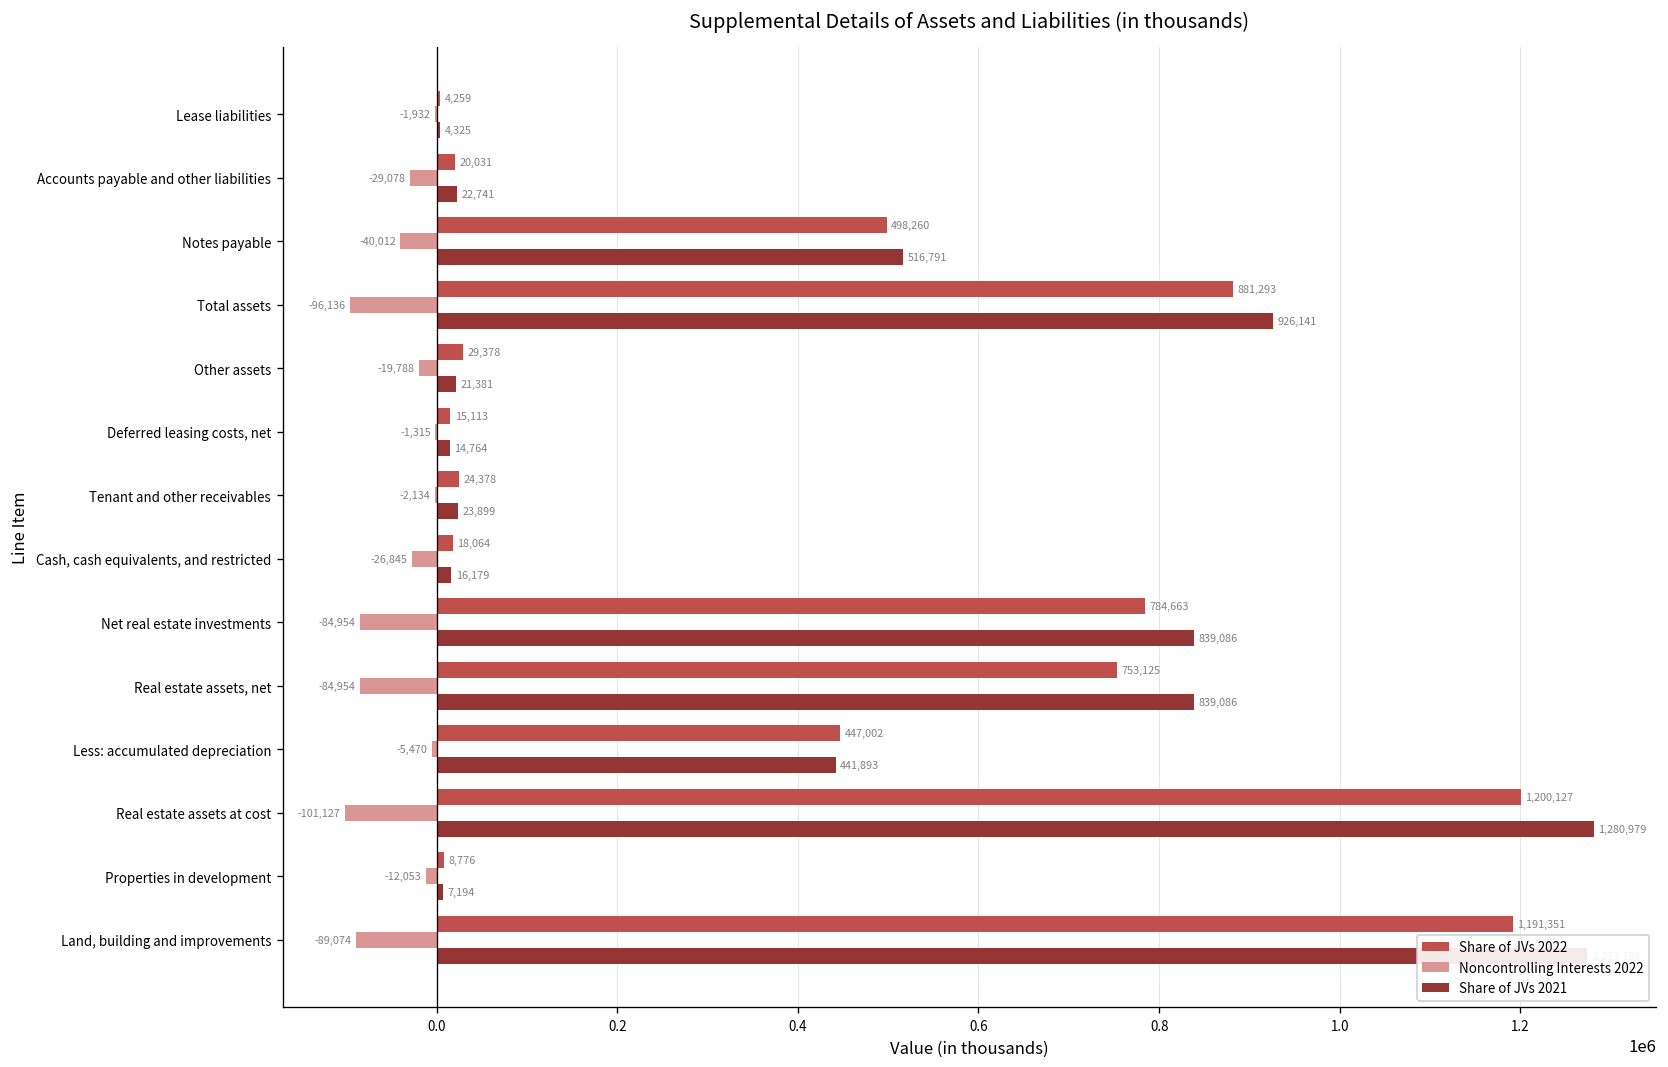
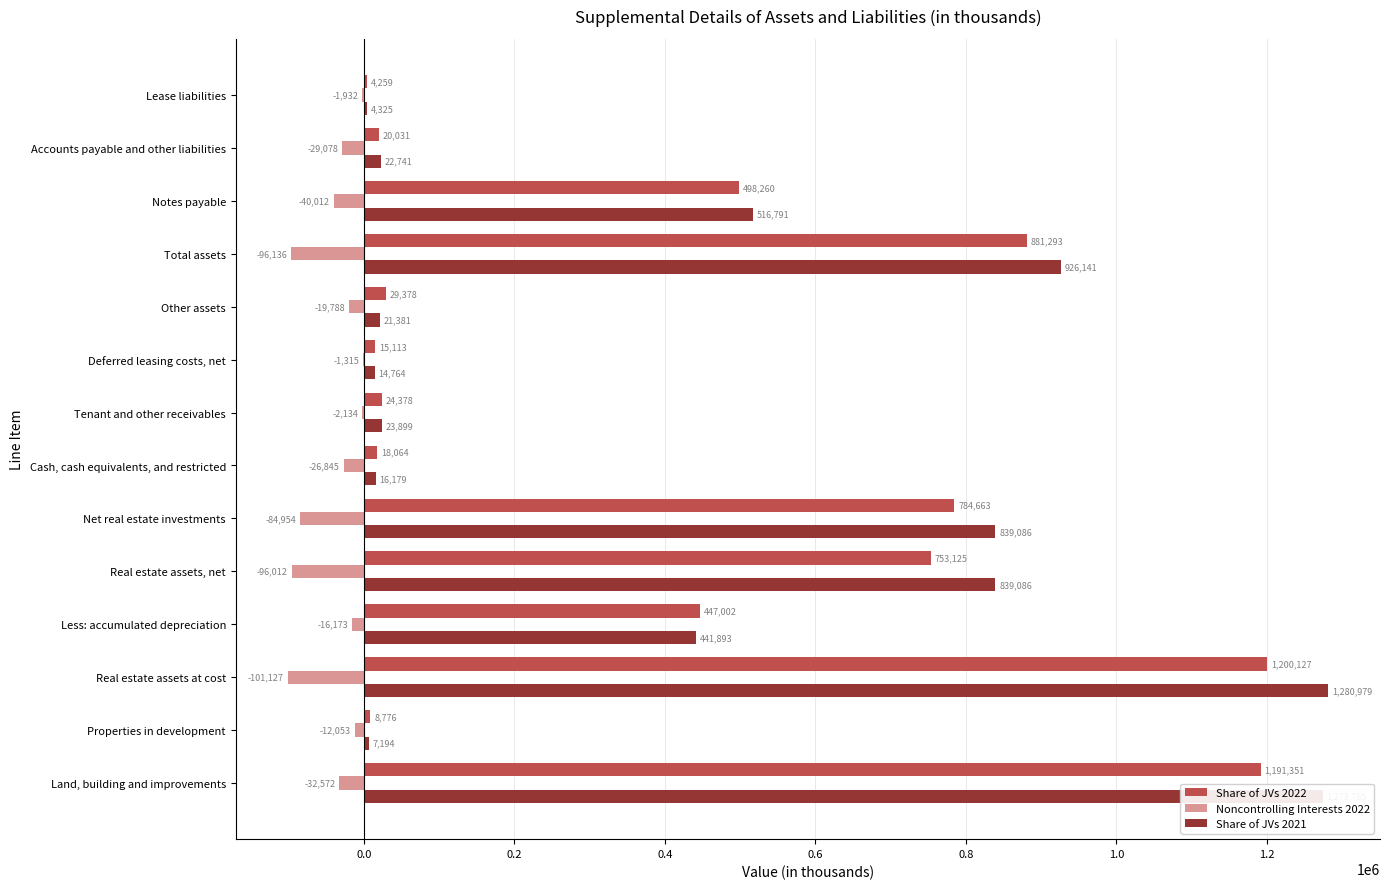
Noncontrolling Interests 2022, Real estate assets, net: -84,954 -> -96,012
Noncontrolling Interests 2022, Less: accumulated depreciation: -5,470 -> -16,173
Noncontrolling Interests 2022, Land, building and improvements: -89,074 -> -32,572
